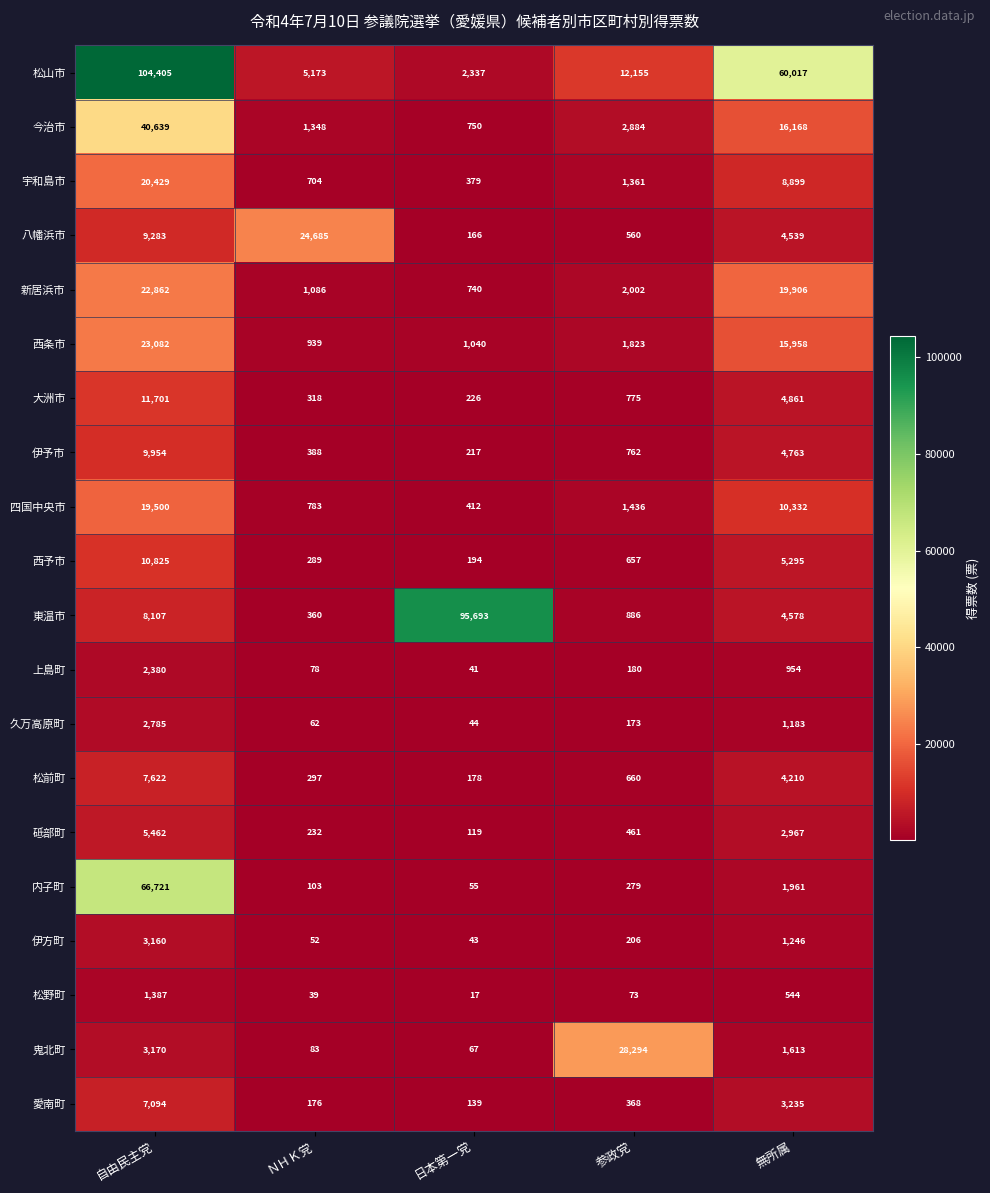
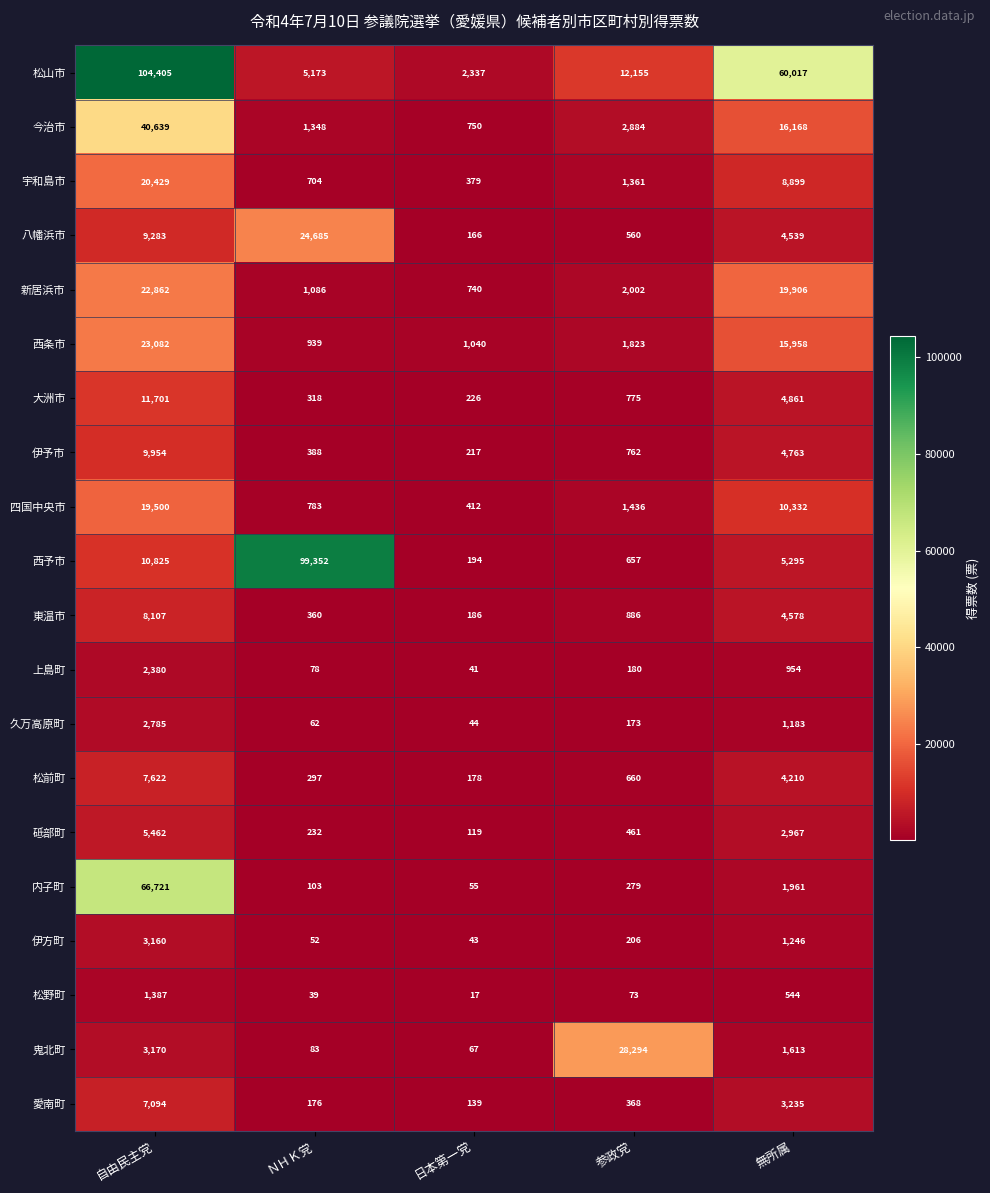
西予市, ＮＨＫ党: 289 -> 99,352
東温市, 日本第一党: 95,693 -> 186
